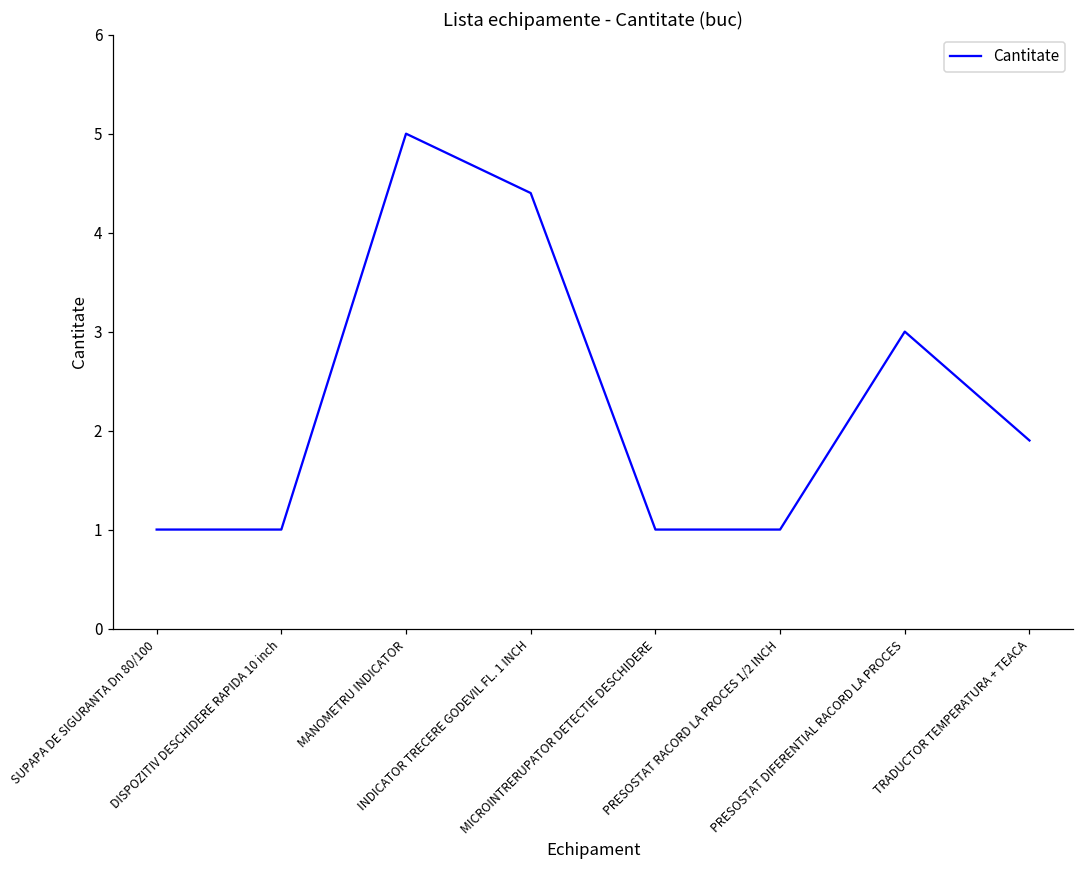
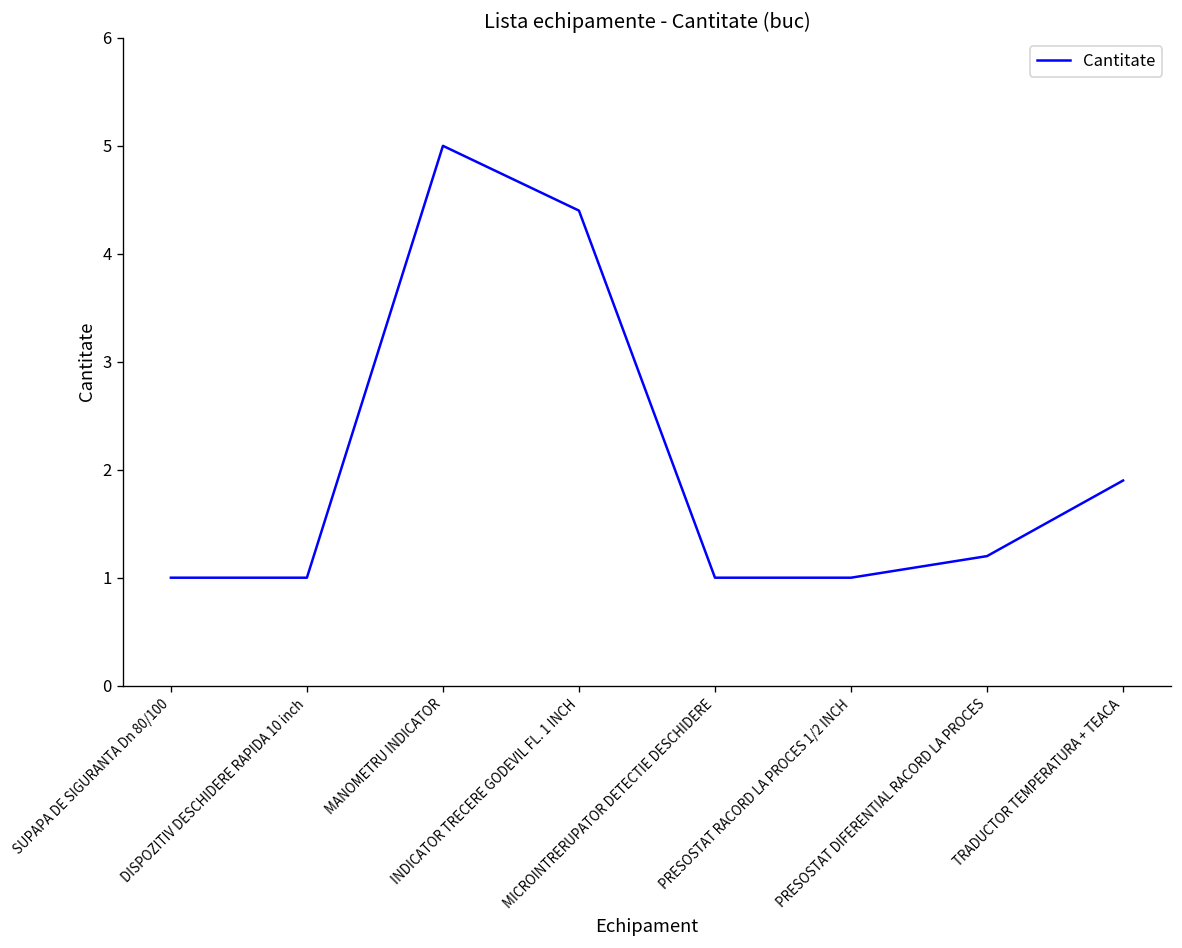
PRESOSTAT DIFERENTIAL RACORD LA PROCES: 3.0 -> 1.2
